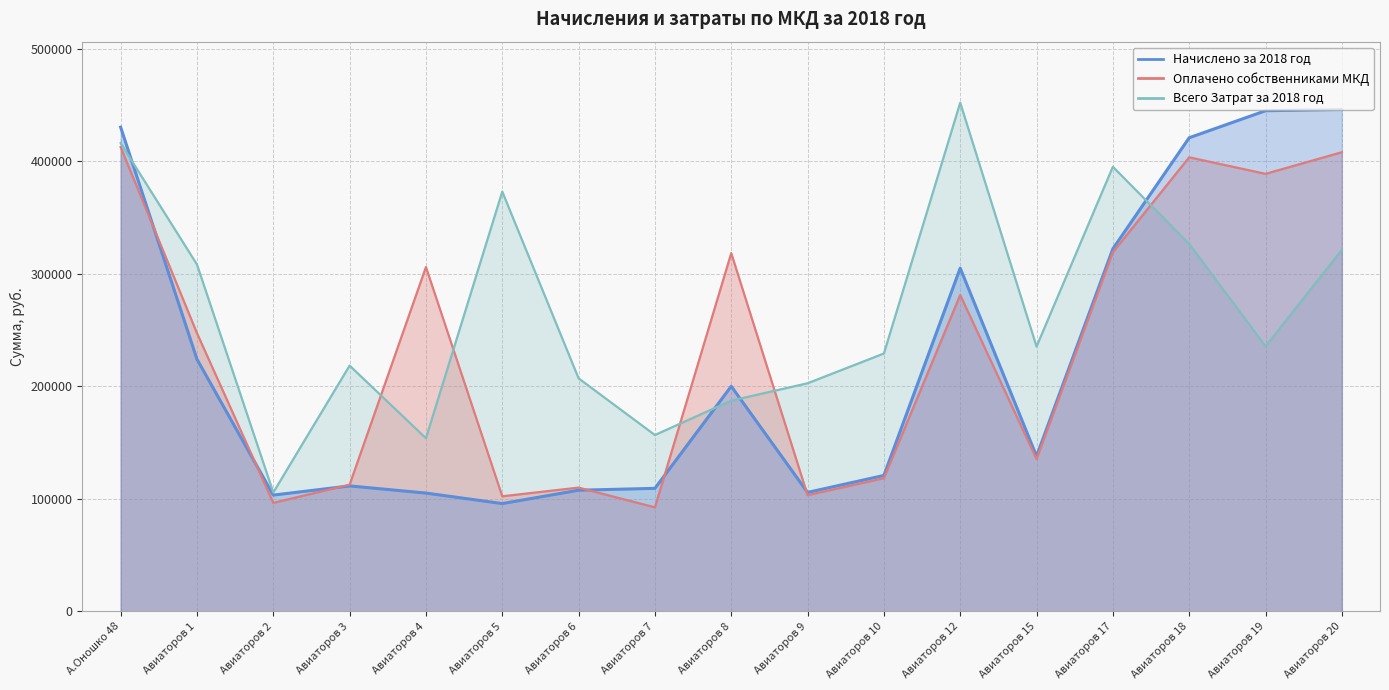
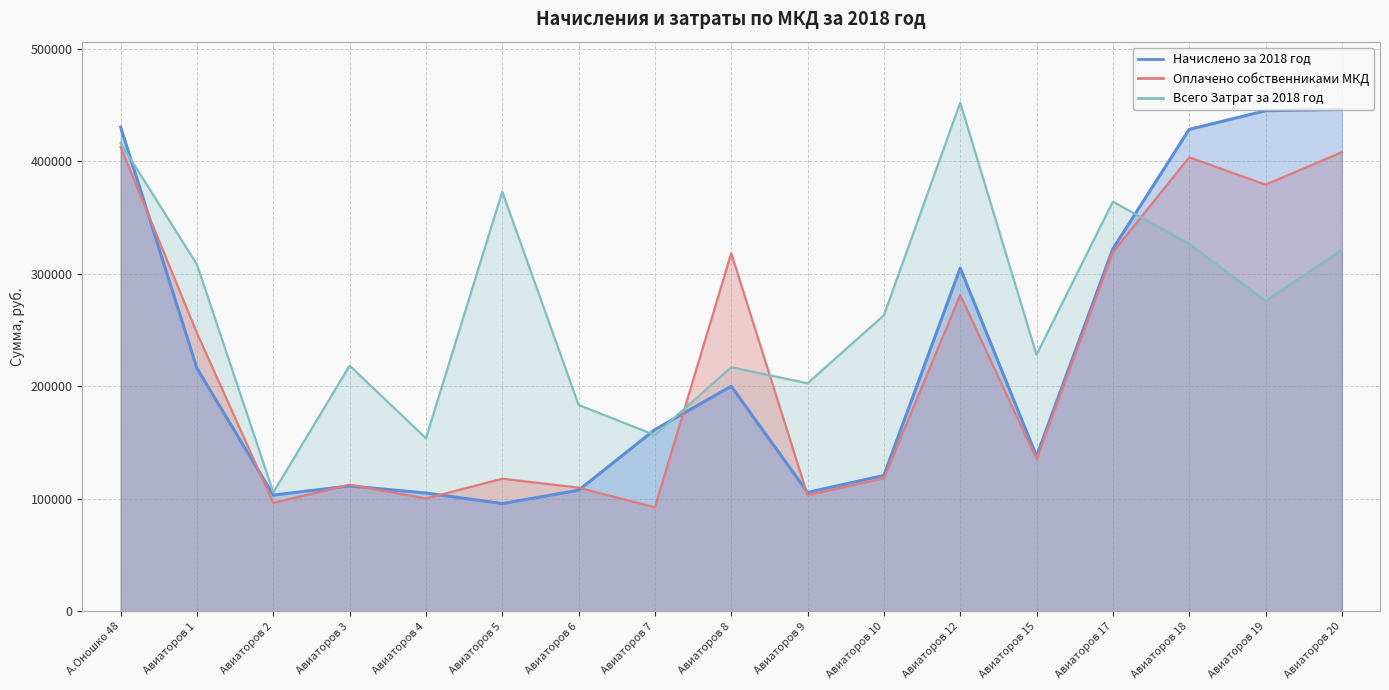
Начислено за 2018 год, Авиаторов 1: 224000 -> 216000
Оплачено собственниками МКД, Авиаторов 4: 306000 -> 100000
Оплачено собственниками МКД, Авиаторов 5: 102000 -> 118000
Всего Затрат за 2018 год, Авиаторов 6: 207000 -> 183000
Начислено за 2018 год, Авиаторов 7: 109000 -> 161000
Всего Затрат за 2018 год, Авиаторов 8: 187000 -> 217000
Всего Затрат за 2018 год, Авиаторов 10: 229000 -> 263000
Всего Затрат за 2018 год, Авиаторов 15: 235000 -> 228000
Всего Затрат за 2018 год, Авиаторов 17: 395000 -> 364000
Начислено за 2018 год, Авиаторов 18: 421000 -> 428000
Оплачено собственниками МКД, Авиаторов 19: 389000 -> 379000
Всего Затрат за 2018 год, Авиаторов 19: 235000 -> 276000
